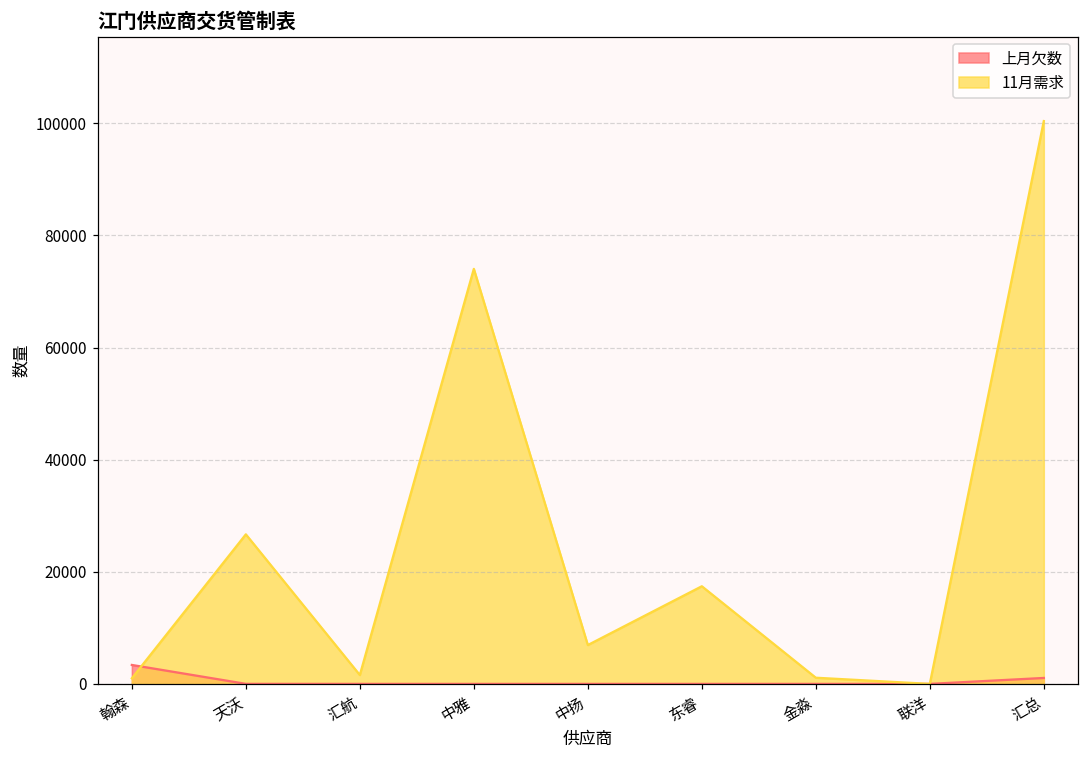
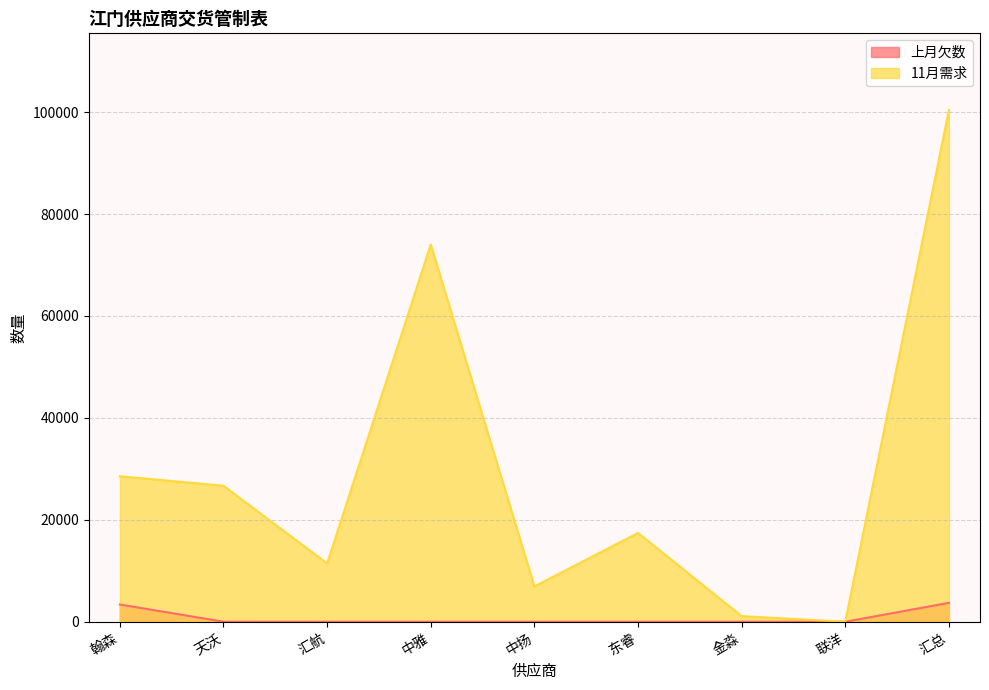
11月需求, 翰森: 1000 -> 29000
11月需求, 汇航: 2000 -> 11000
上月欠数, 汇总: 1000 -> 4000
